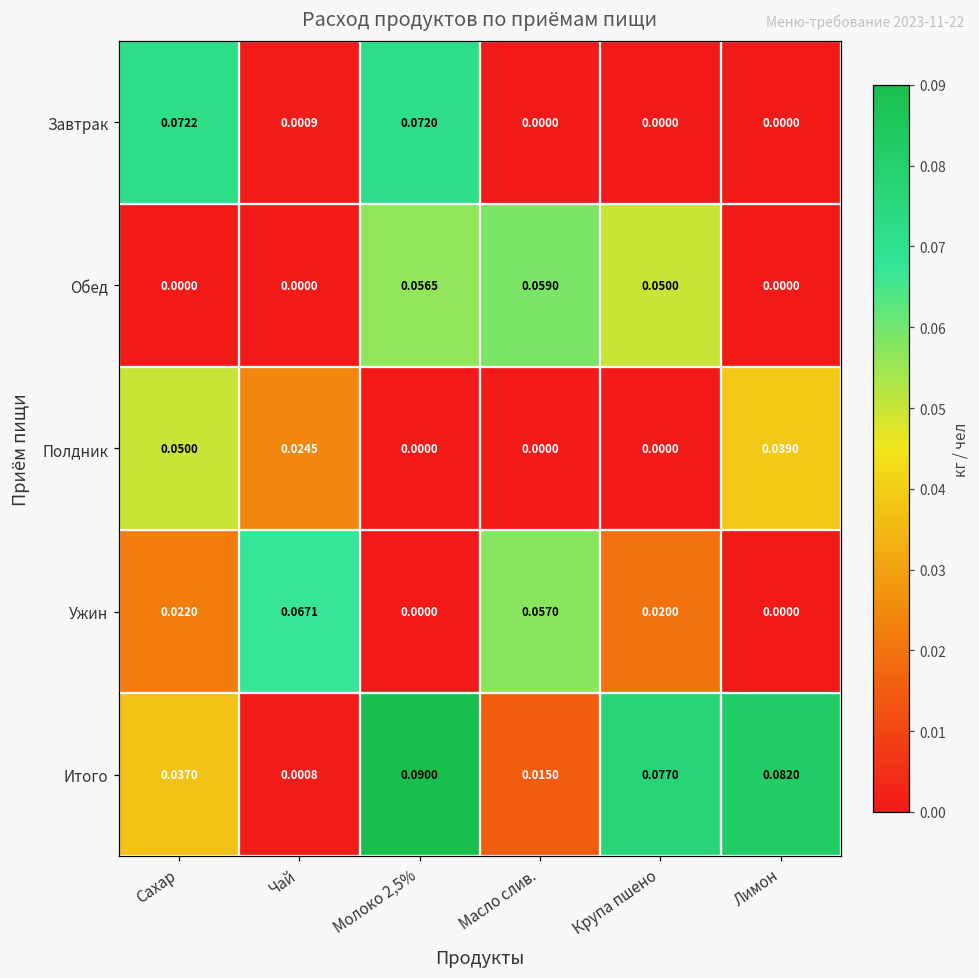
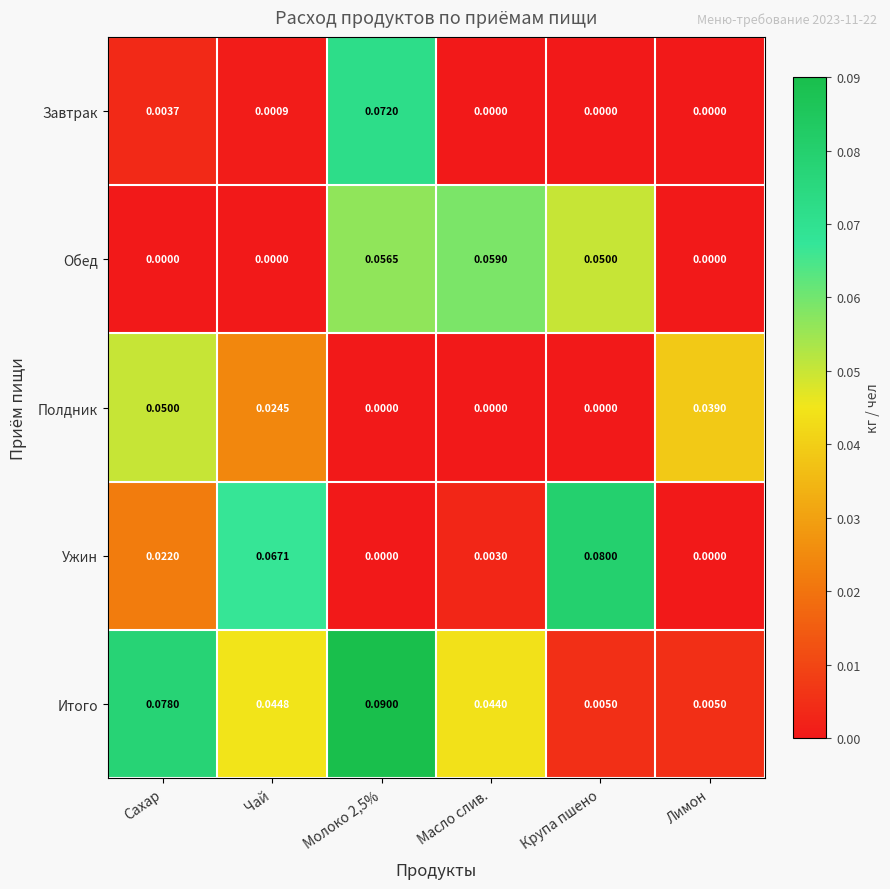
Завтрак, Сахар: 0.0722 -> 0.0037
Ужин, Масло слив.: 0.0570 -> 0.0030
Ужин, Крупа пшено: 0.0200 -> 0.0800
Итого, Сахар: 0.0370 -> 0.0780
Итого, Чай: 0.0008 -> 0.0448
Итого, Масло слив.: 0.0150 -> 0.0440
Итого, Крупа пшено: 0.0770 -> 0.0050
Итого, Лимон: 0.0820 -> 0.0050
